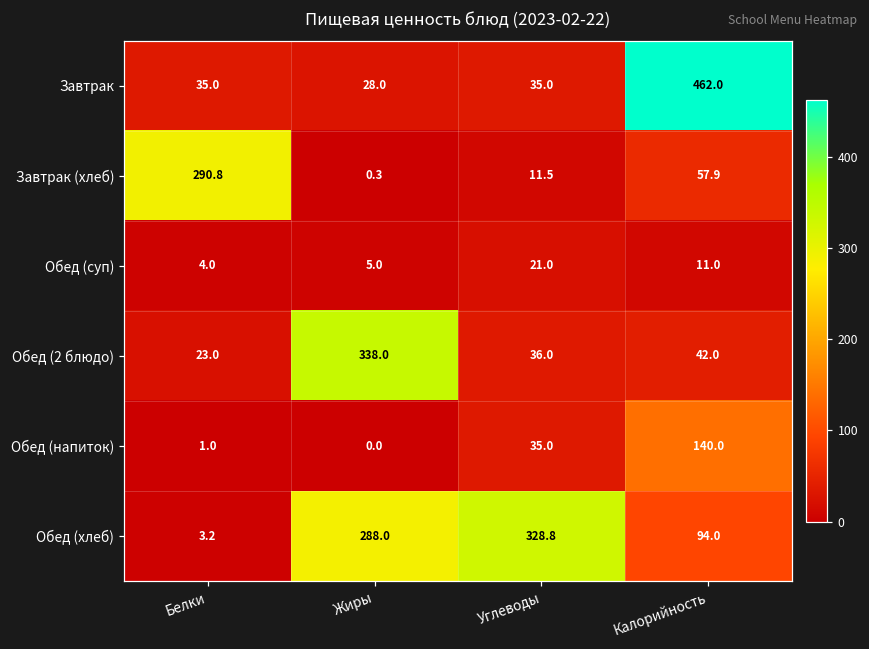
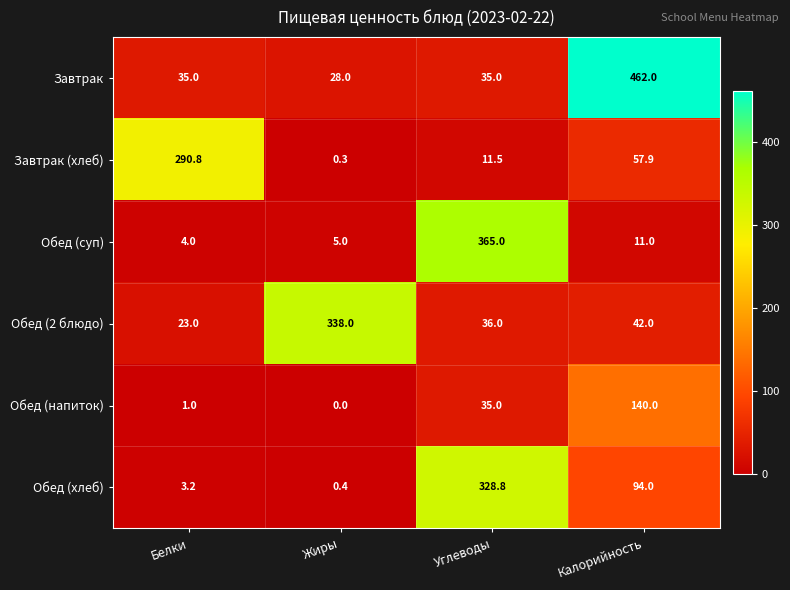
Обед (суп), Углеводы: 21.0 -> 365.0
Обед (хлеб), Жиры: 288.0 -> 0.4
